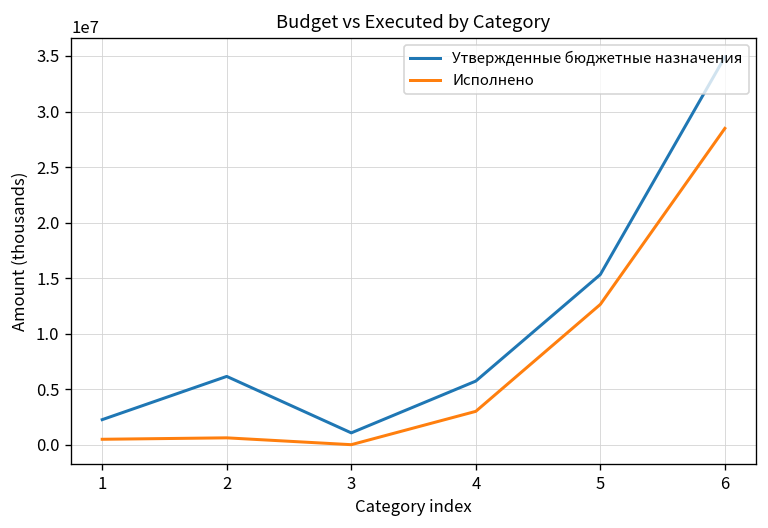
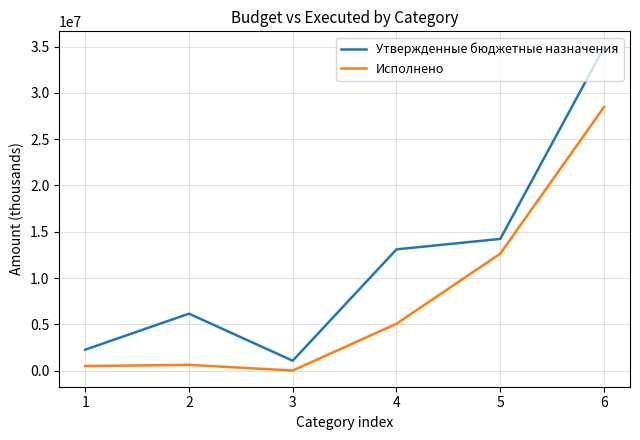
Утвержденные бюджетные назначения, 4: 6000000 -> 13000000
Исполнено, 4: 3000000 -> 5000000
Утвержденные бюджетные назначения, 5: 15000000 -> 14000000
